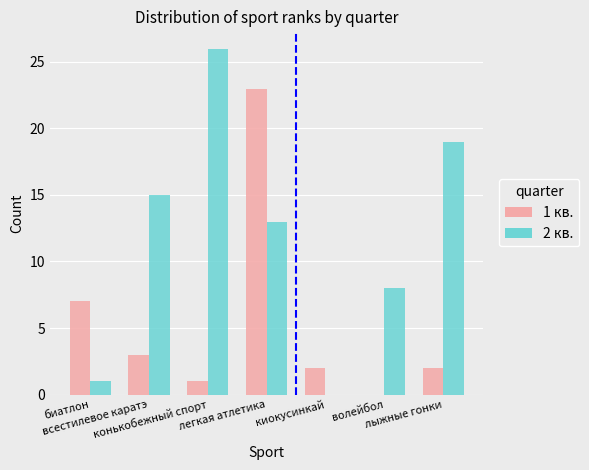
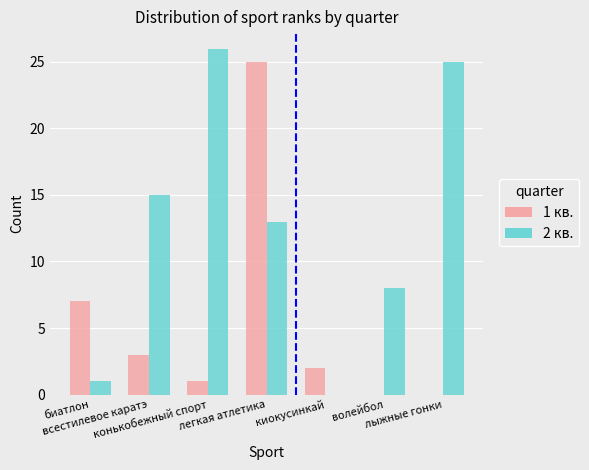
1 кв., легкая атлетика: 23 -> 25
1 кв., лыжные гонки: 2 -> 0
2 кв., лыжные гонки: 19 -> 25
